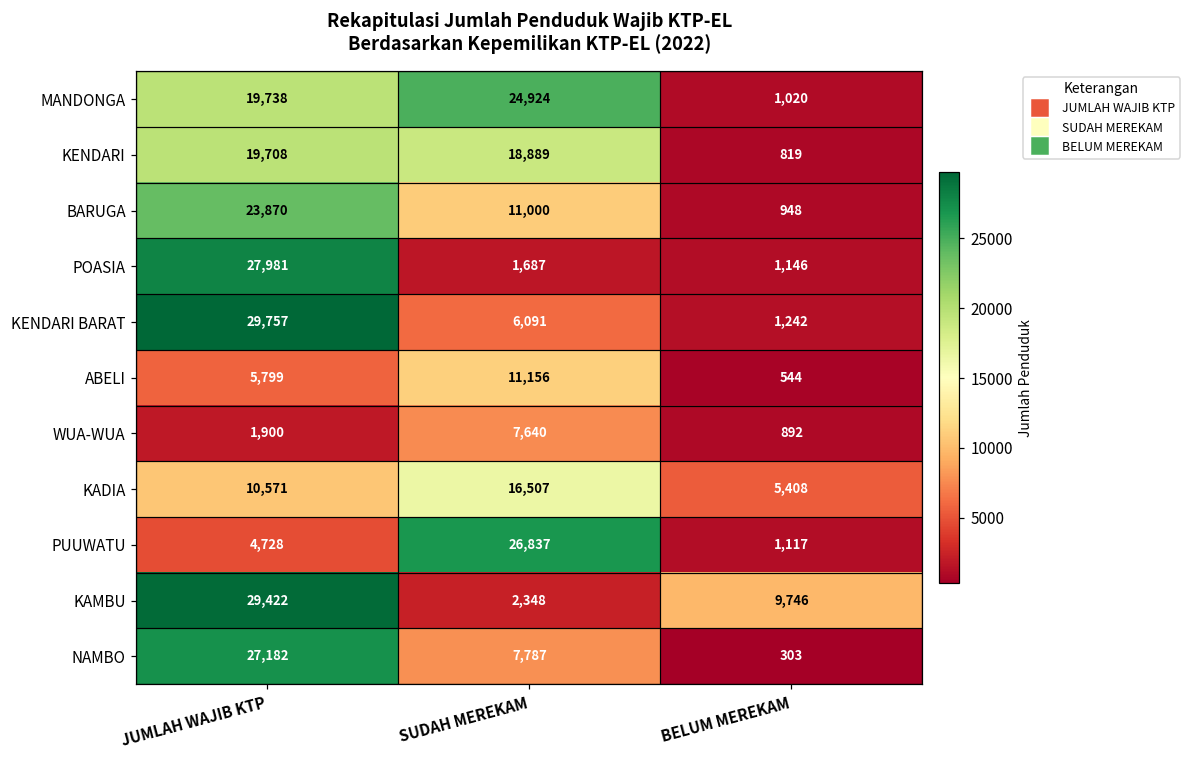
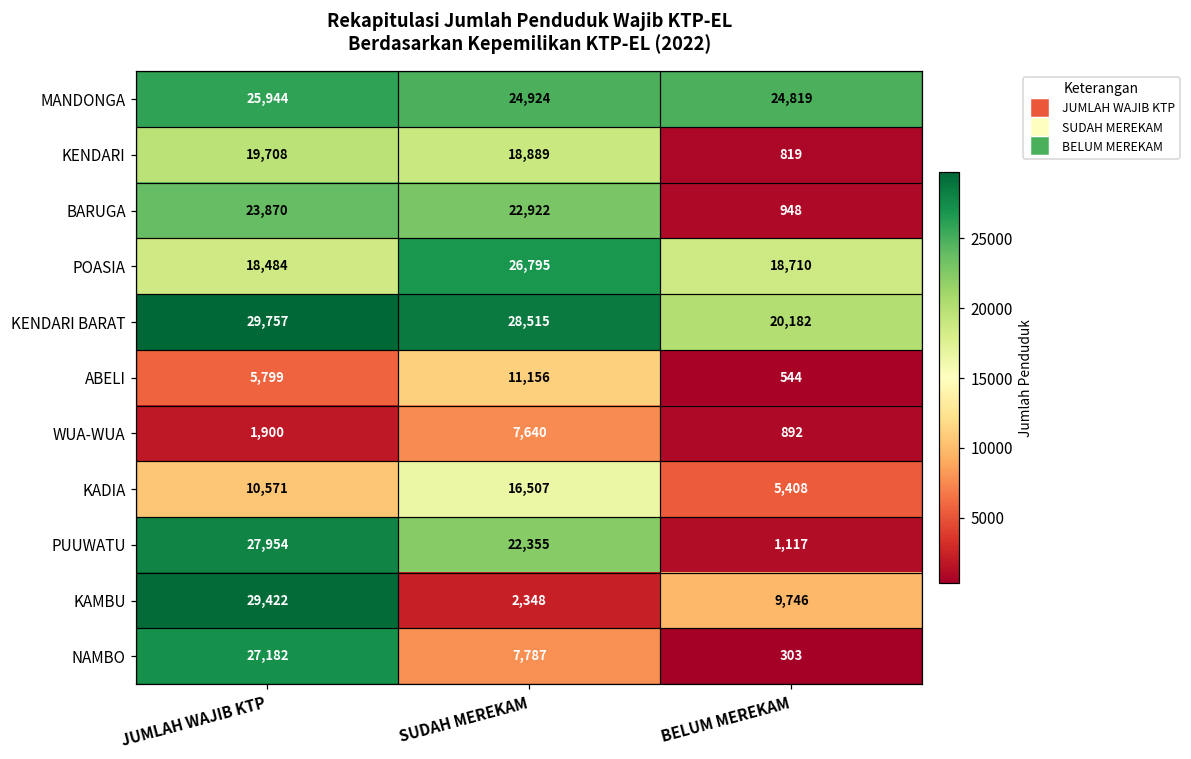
MANDONGA, JUMLAH WAJIB KTP: 19,738 -> 25,944
MANDONGA, BELUM MEREKAM: 1,020 -> 24,819
BARUGA, SUDAH MEREKAM: 11,000 -> 22,922
POASIA, JUMLAH WAJIB KTP: 27,981 -> 18,484
POASIA, SUDAH MEREKAM: 1,687 -> 26,795
POASIA, BELUM MEREKAM: 1,146 -> 18,710
KENDARI BARAT, SUDAH MEREKAM: 6,091 -> 28,515
KENDARI BARAT, BELUM MEREKAM: 1,242 -> 20,182
PUUWATU, JUMLAH WAJIB KTP: 4,728 -> 27,954
PUUWATU, SUDAH MEREKAM: 26,837 -> 22,355
